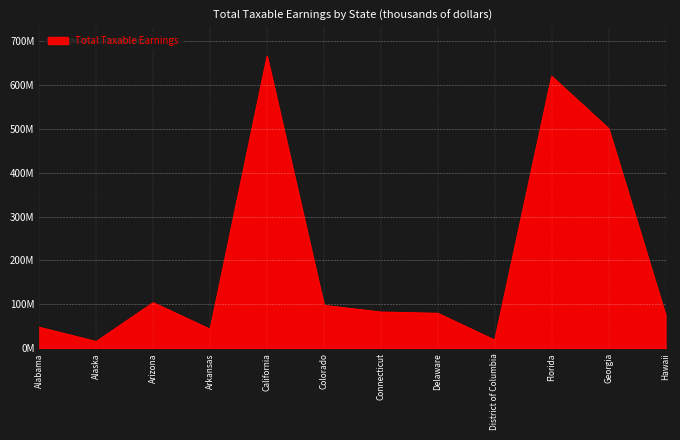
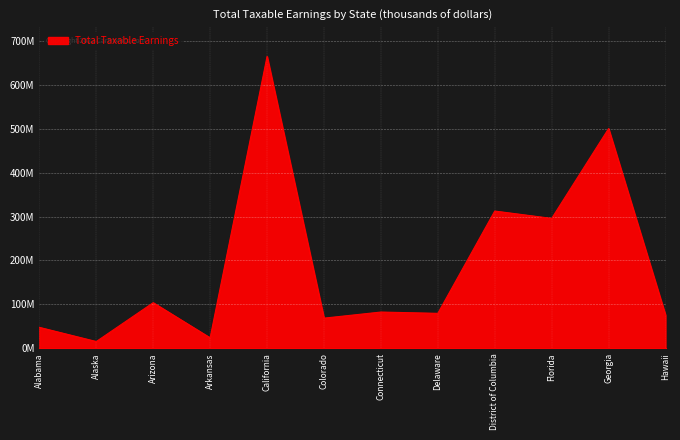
Arkansas: 40000000 -> 20000000
Colorado: 100000000 -> 70000000
District of Columbia: 20000000 -> 310000000
Florida: 620000000 -> 300000000
